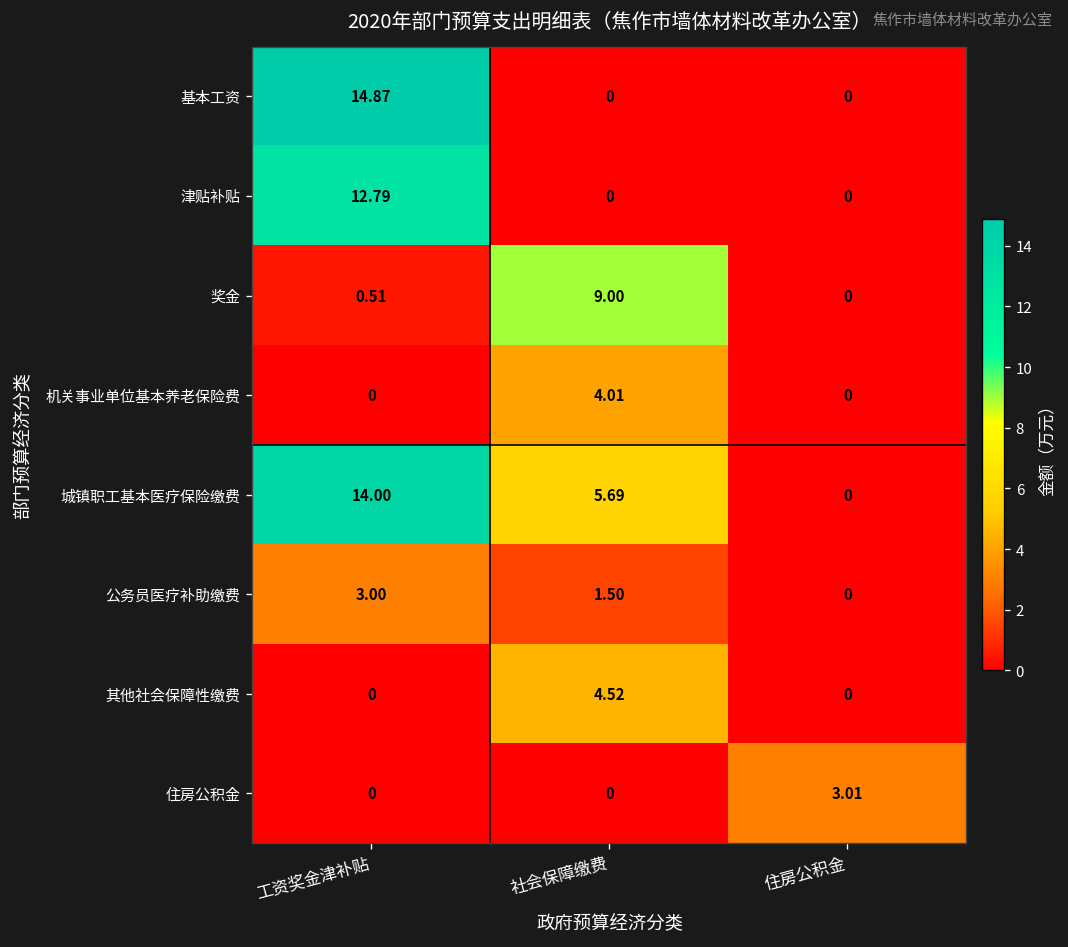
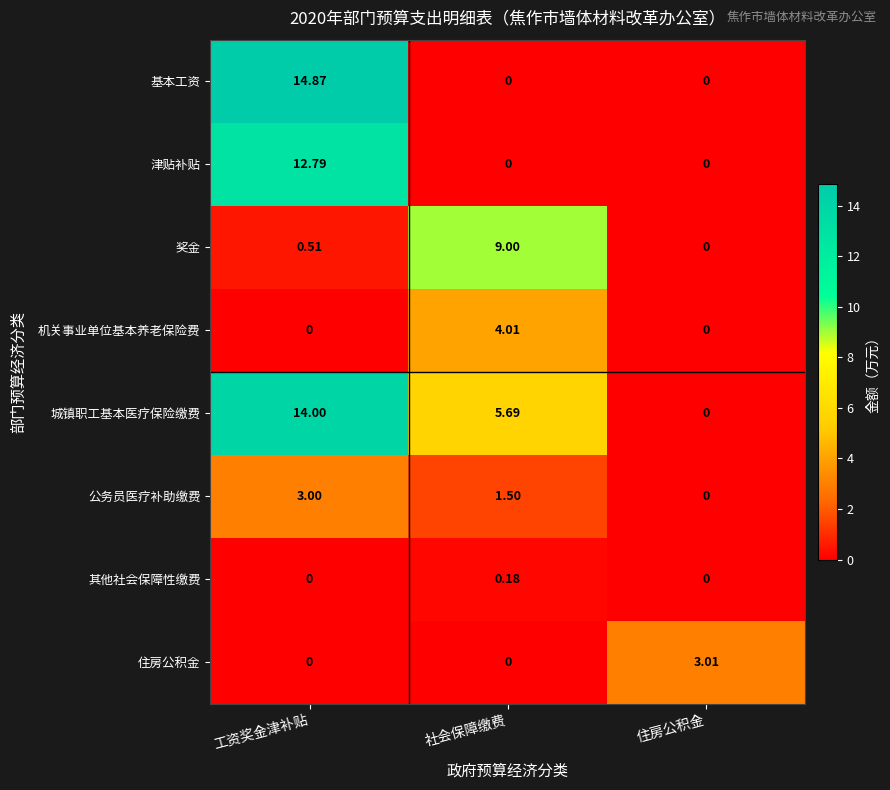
其他社会保障性缴费, 社会保障缴费: 4.52 -> 0.18
